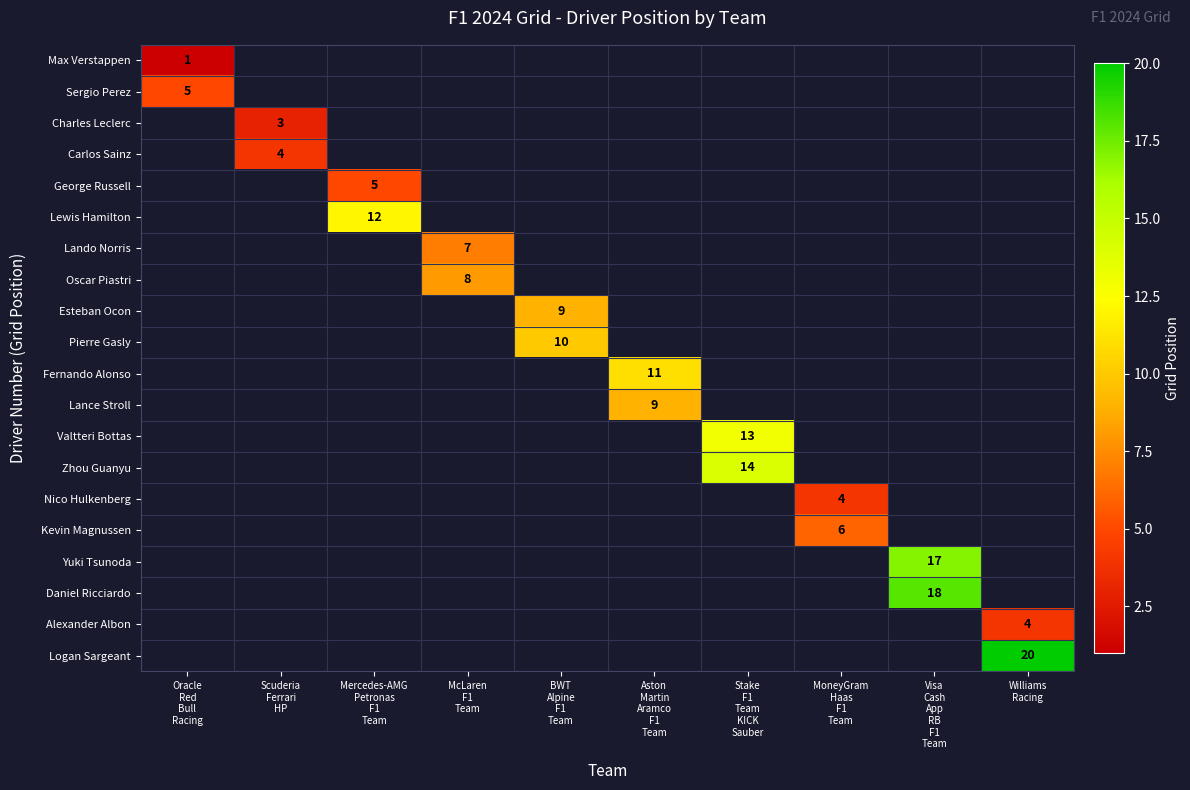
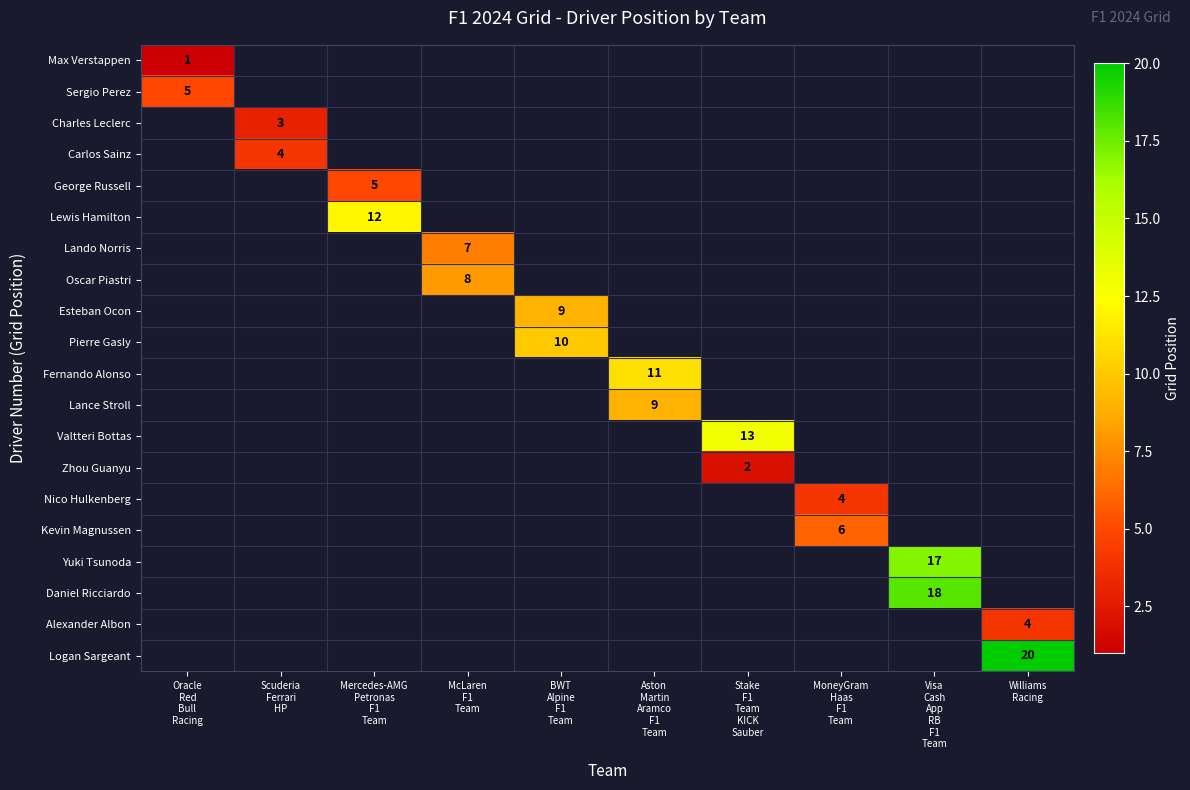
Zhou Guanyu, Stake F1 Team KICK Sauber: 14 -> 2
